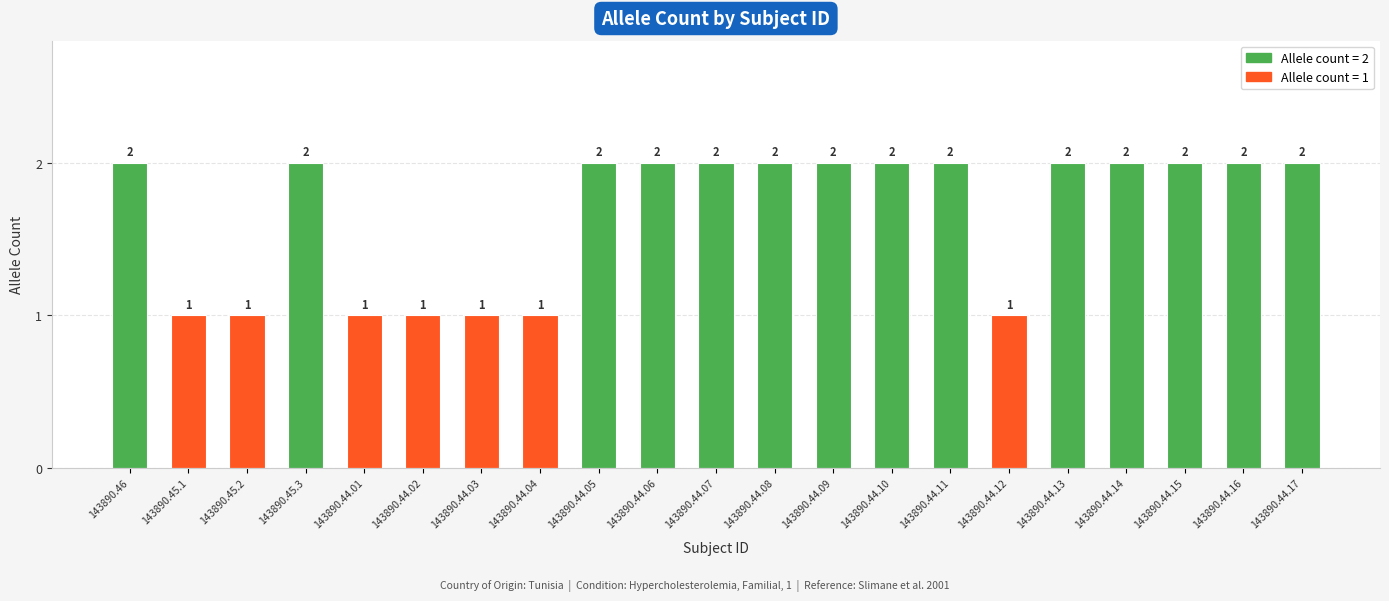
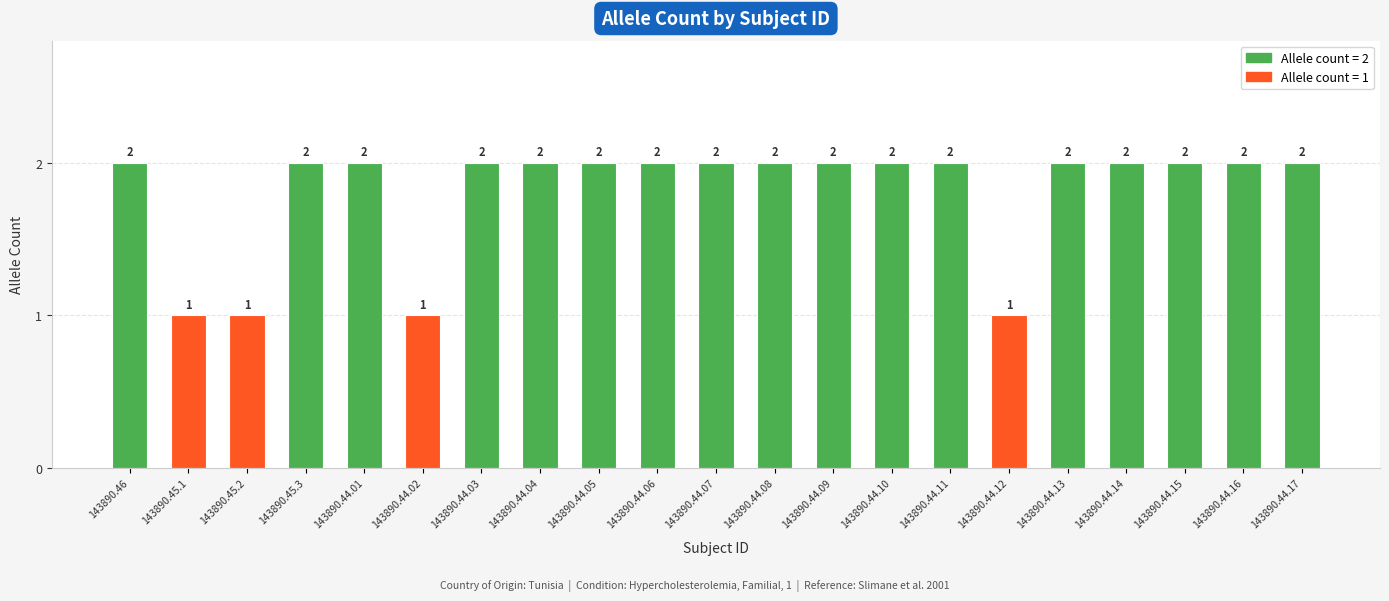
143890.44.01: 1 -> 2
143890.44.03: 1 -> 2
143890.44.04: 1 -> 2
